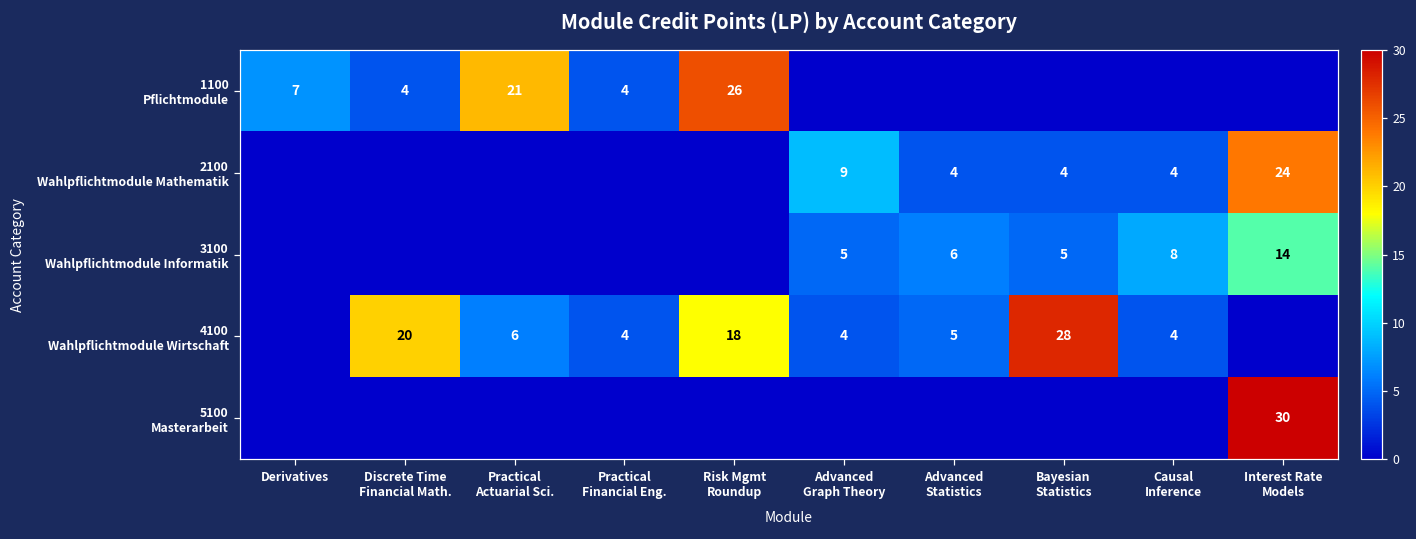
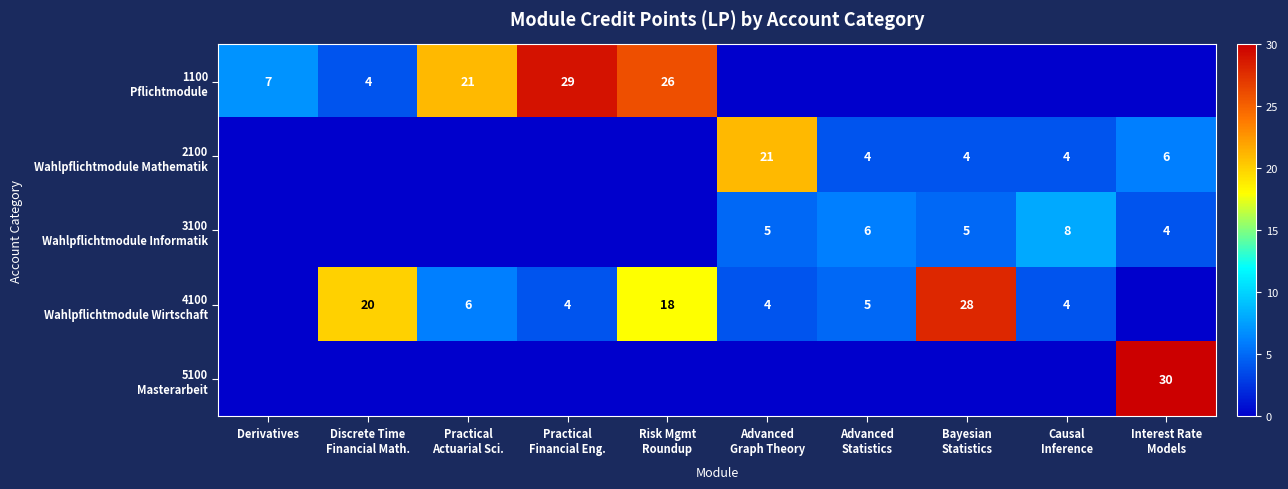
1100 Pflichtmodule, Practical Financial Eng.: 4 -> 29
2100 Wahlpflichtmodule Mathematik, Advanced Graph Theory: 9 -> 21
2100 Wahlpflichtmodule Mathematik, Interest Rate Models: 24 -> 6
3100 Wahlpflichtmodule Informatik, Interest Rate Models: 14 -> 4
